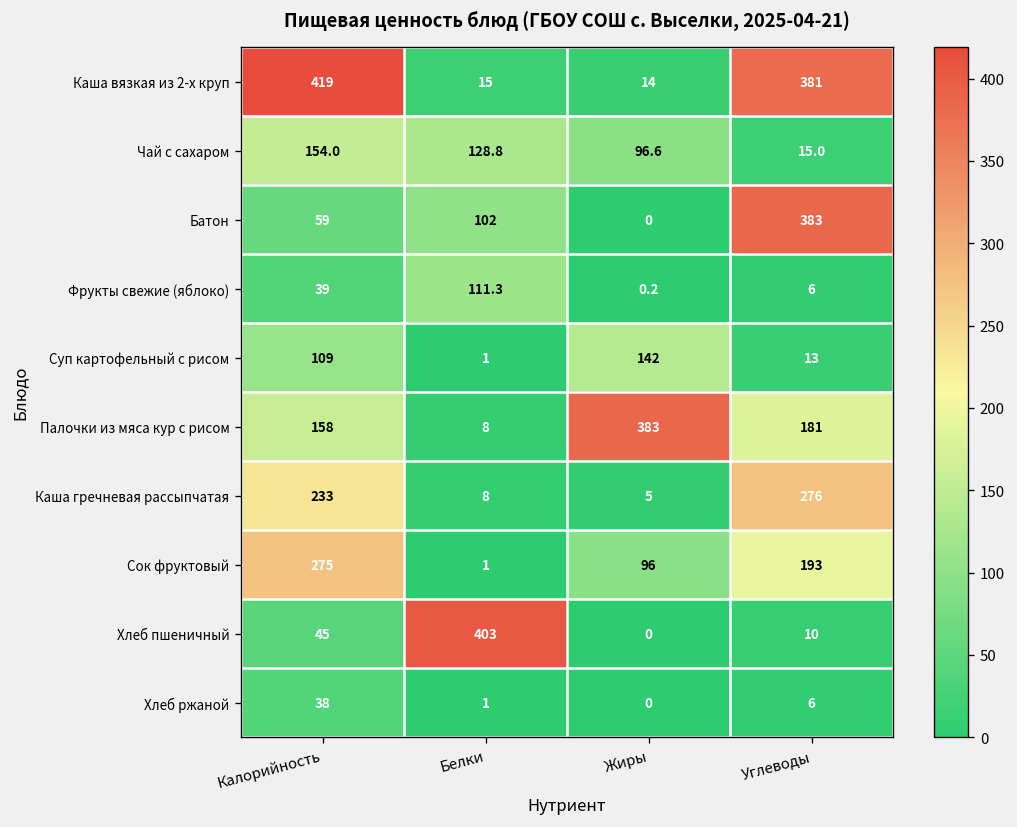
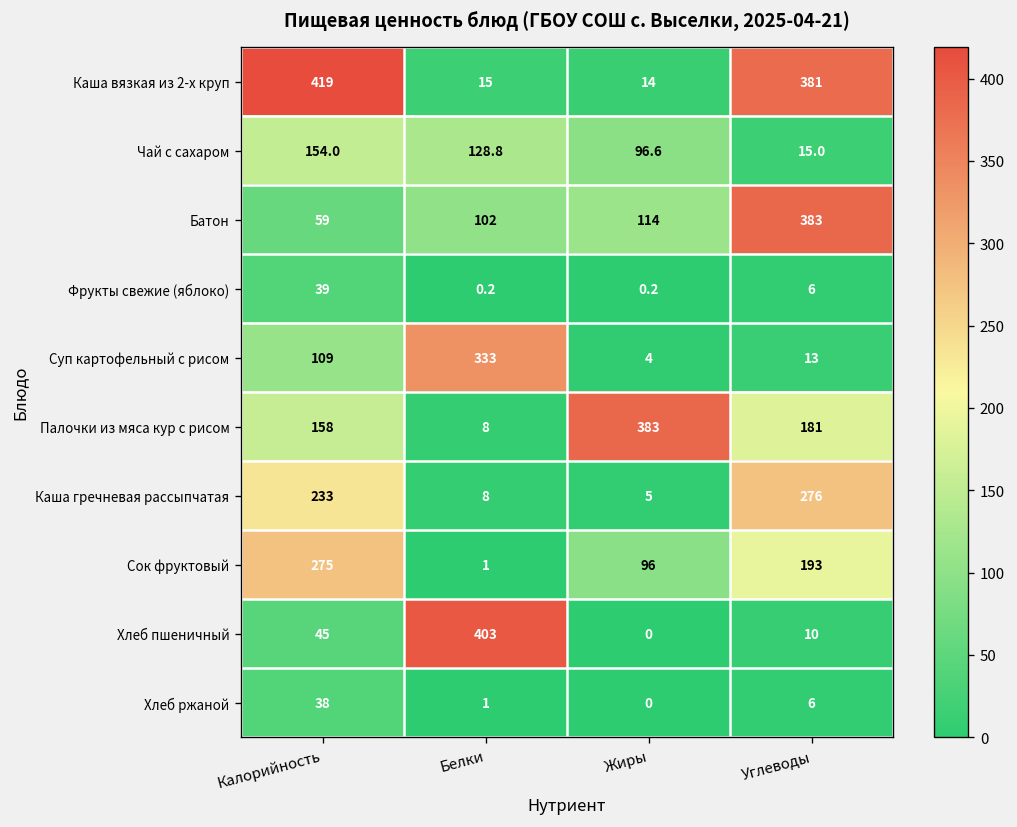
Батон, Жиры: 0 -> 114
Фрукты свежие (яблоко), Белки: 111.3 -> 0.2
Суп картофельный с рисом, Белки: 1 -> 333
Суп картофельный с рисом, Жиры: 142 -> 4
